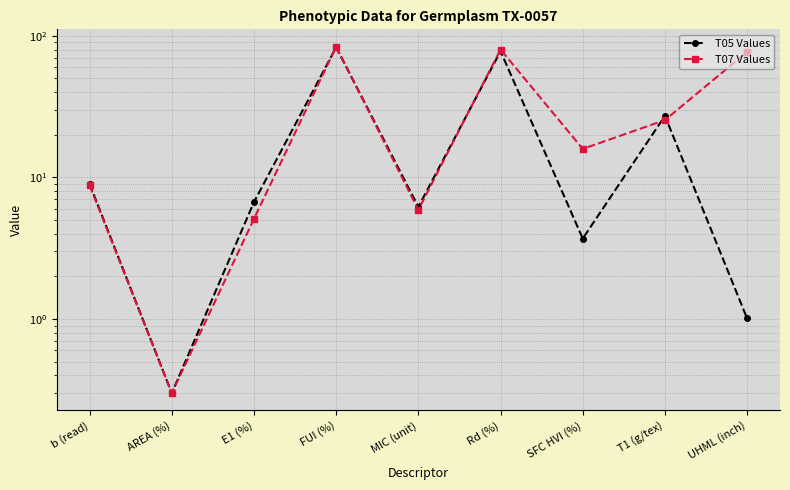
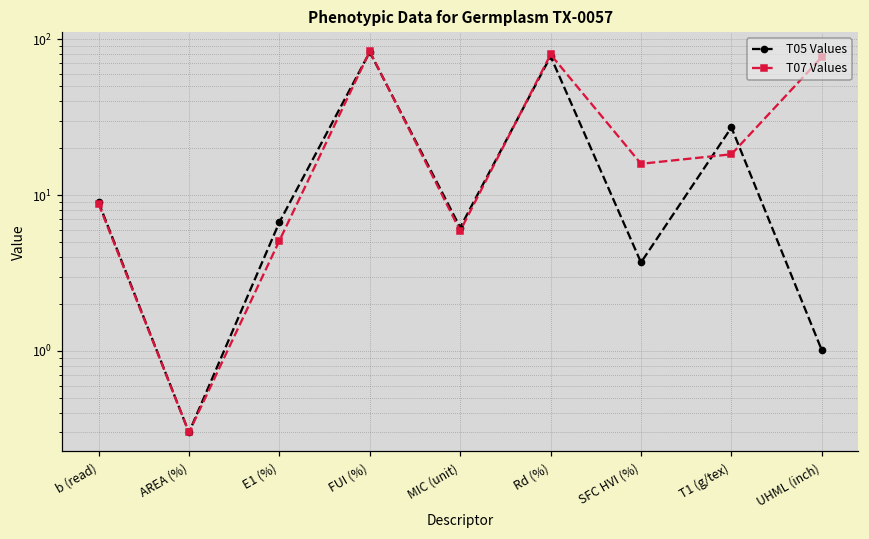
T07 Values, T1 (g/tex): 25 -> 18
